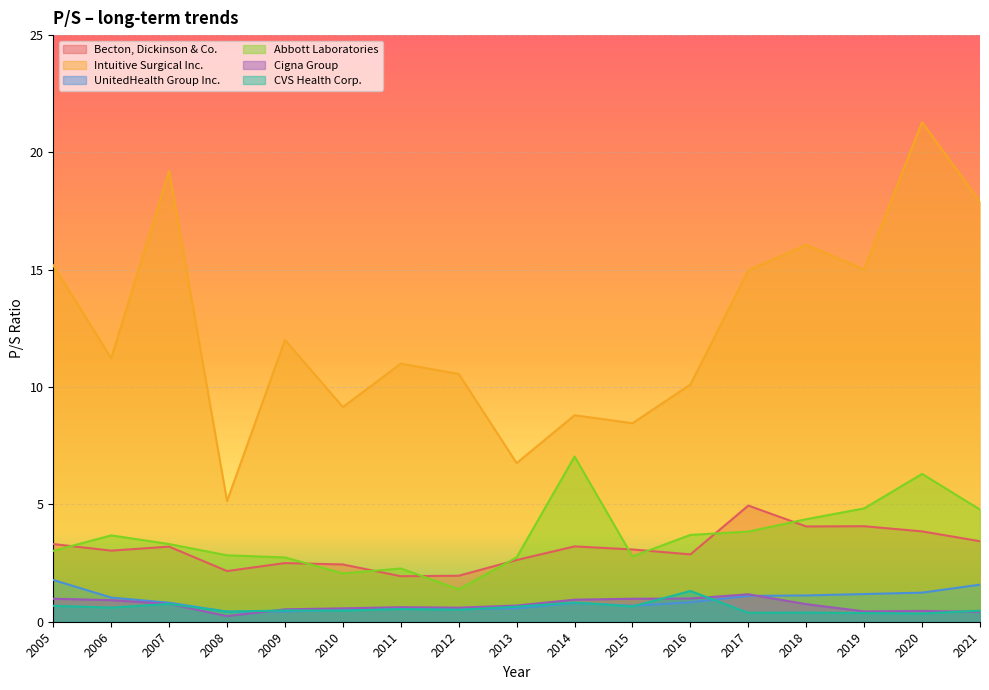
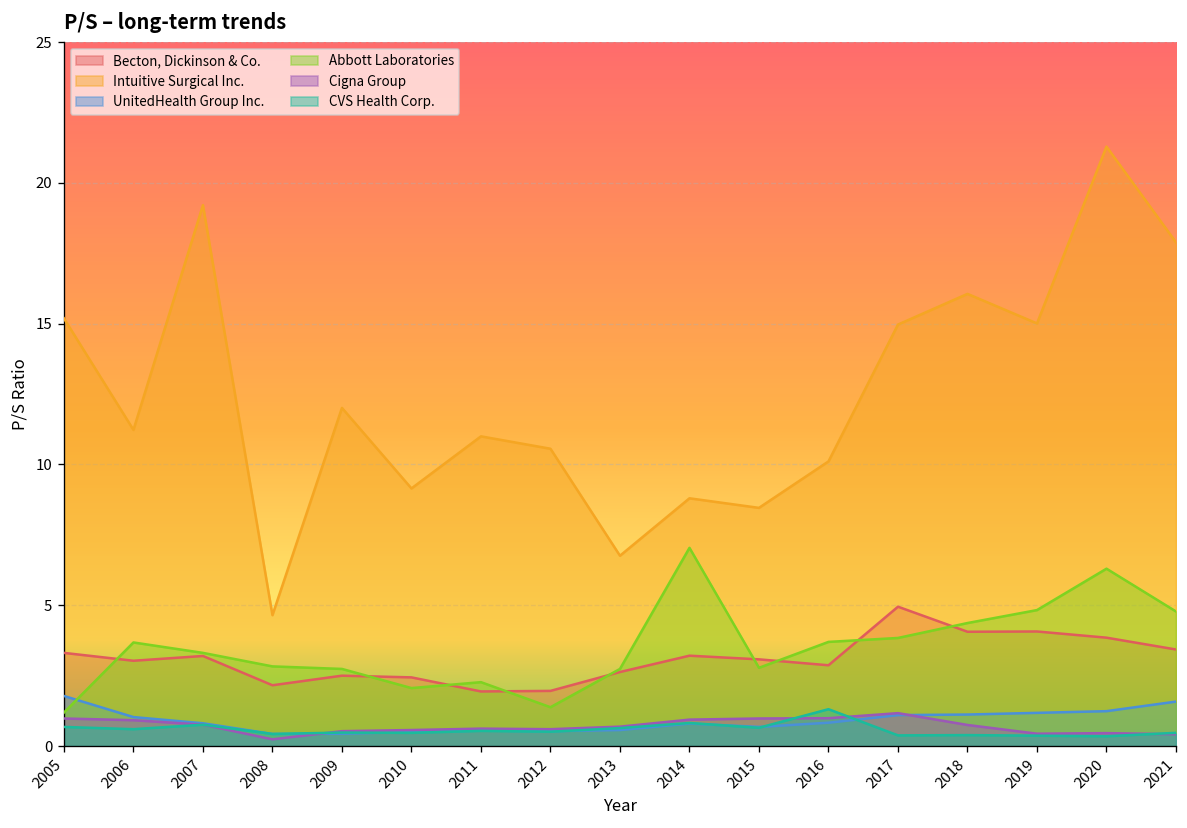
Abbott Laboratories, 2005: 3.0 -> 1.2
Intuitive Surgical Inc., 2008: 5.1 -> 4.7
